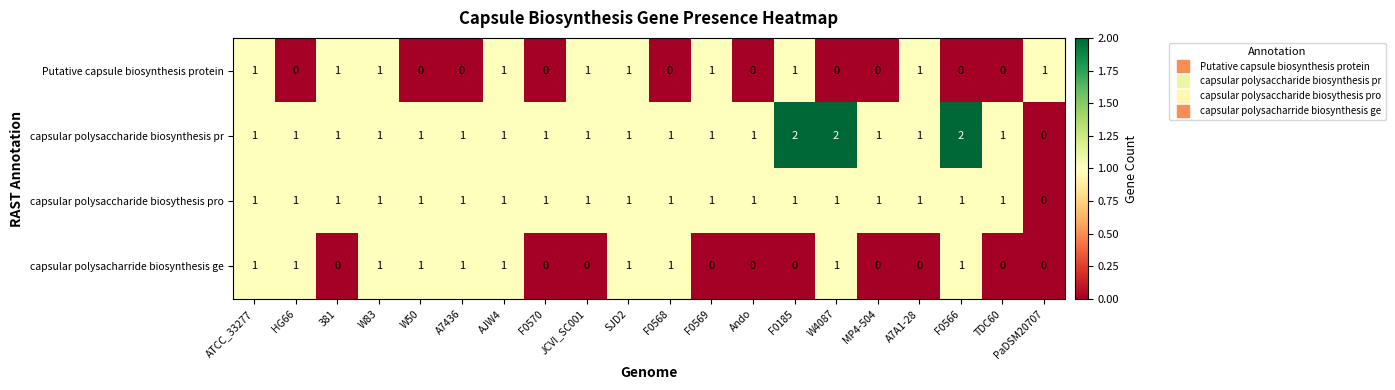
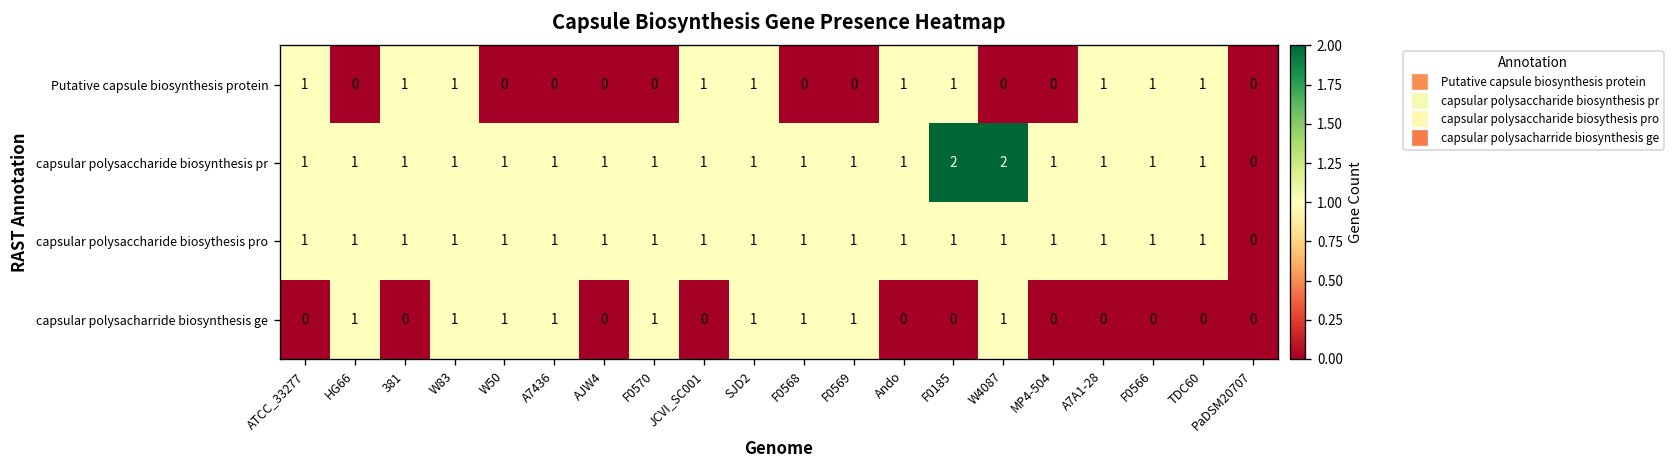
Putative capsule biosynthesis protein, AJW4: 1 -> 0
Putative capsule biosynthesis protein, F0569: 1 -> 0
Putative capsule biosynthesis protein, Ando: 0 -> 1
Putative capsule biosynthesis protein, F0566: 0 -> 1
Putative capsule biosynthesis protein, TDC60: 0 -> 1
Putative capsule biosynthesis protein, PaDSM20707: 1 -> 0
capsular polysaccharide biosynthesis pr, F0566: 2 -> 1
capsular polysacharride biosynthesis ge, ATCC_33277: 1 -> 0
capsular polysacharride biosynthesis ge, AJW4: 1 -> 0
capsular polysacharride biosynthesis ge, F0570: 0 -> 1
capsular polysacharride biosynthesis ge, F0569: 0 -> 1
capsular polysacharride biosynthesis ge, F0566: 1 -> 0
